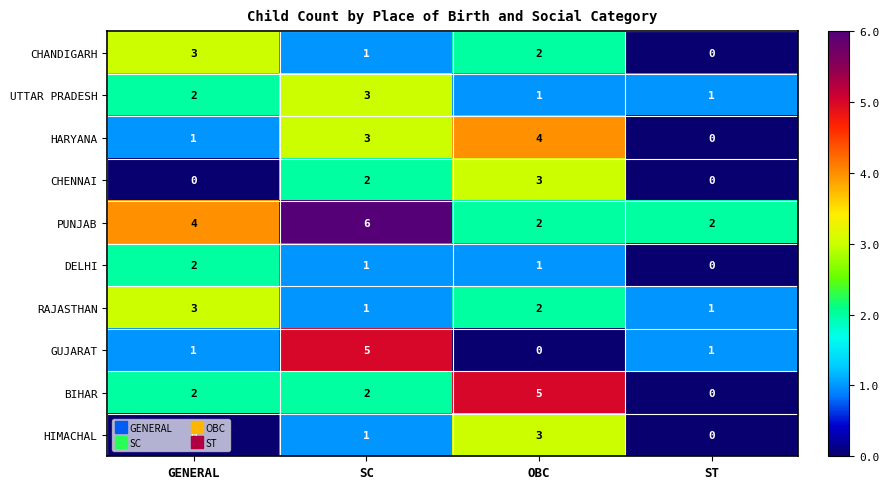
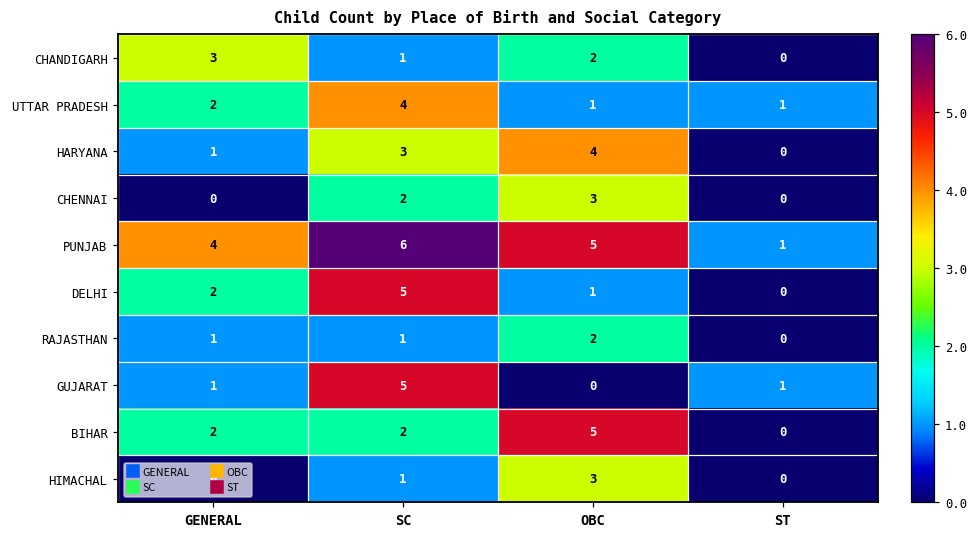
UTTAR PRADESH, SC: 3 -> 4
PUNJAB, OBC: 2 -> 5
PUNJAB, ST: 2 -> 1
DELHI, SC: 1 -> 5
RAJASTHAN, GENERAL: 3 -> 1
RAJASTHAN, ST: 1 -> 0
